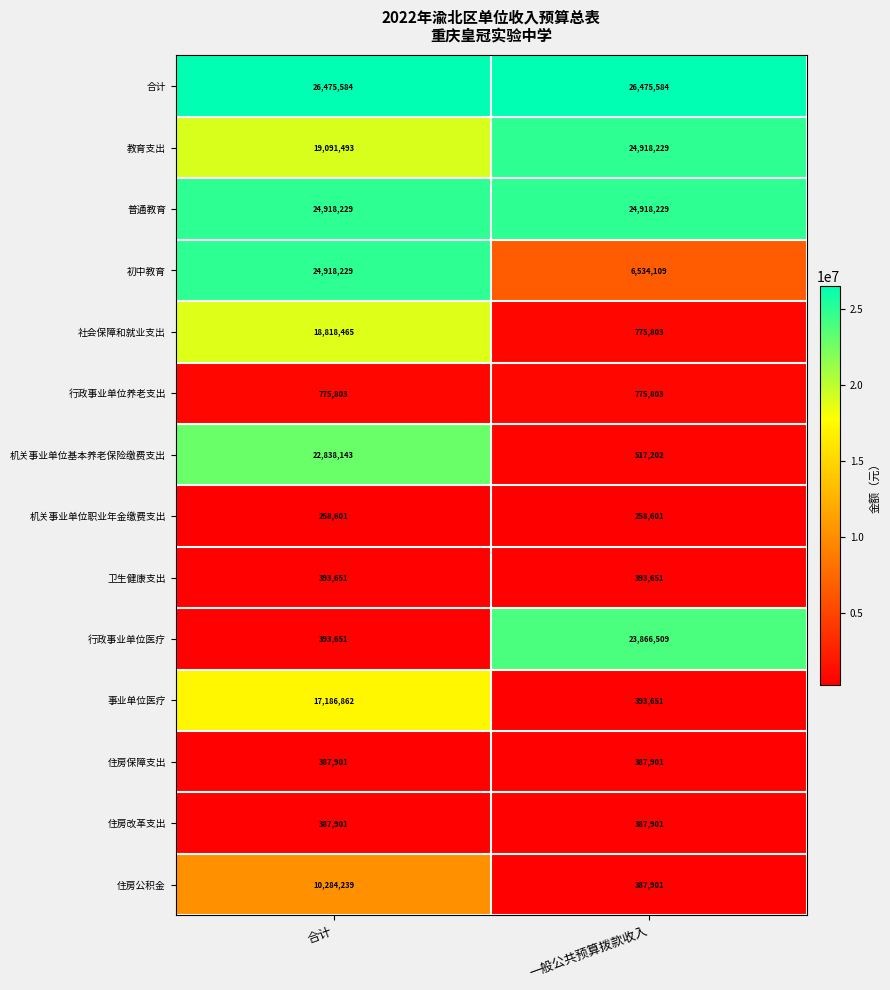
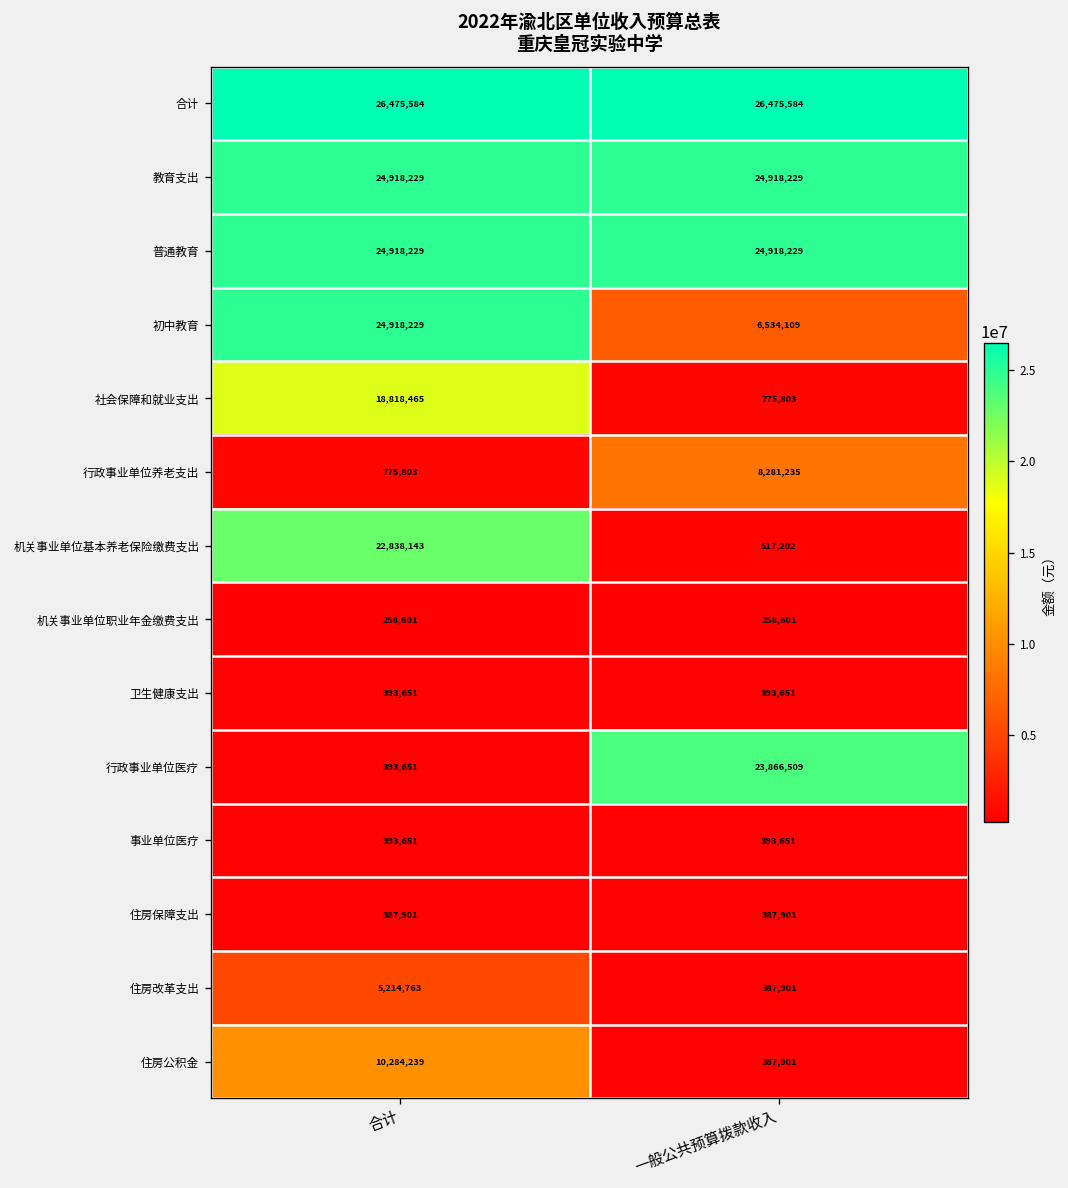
教育支出, 合计: 19,091,493 -> 24,918,229
行政事业单位养老支出, 一般公共预算拨款收入: 775,803 -> 8,281,235
事业单位医疗, 合计: 17,186,862 -> 393,651
住房改革支出, 合计: 387,901 -> 5,214,763
